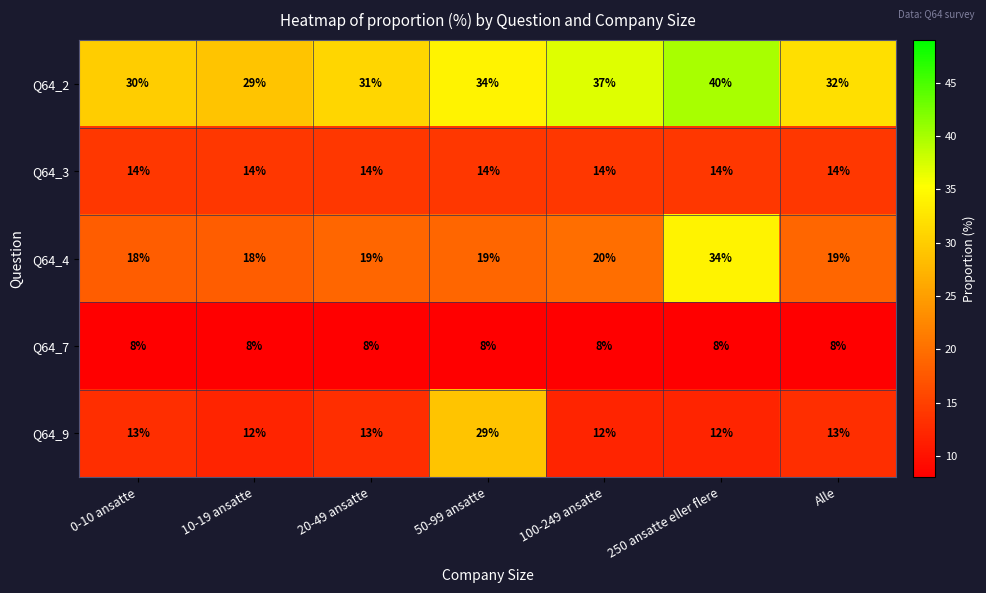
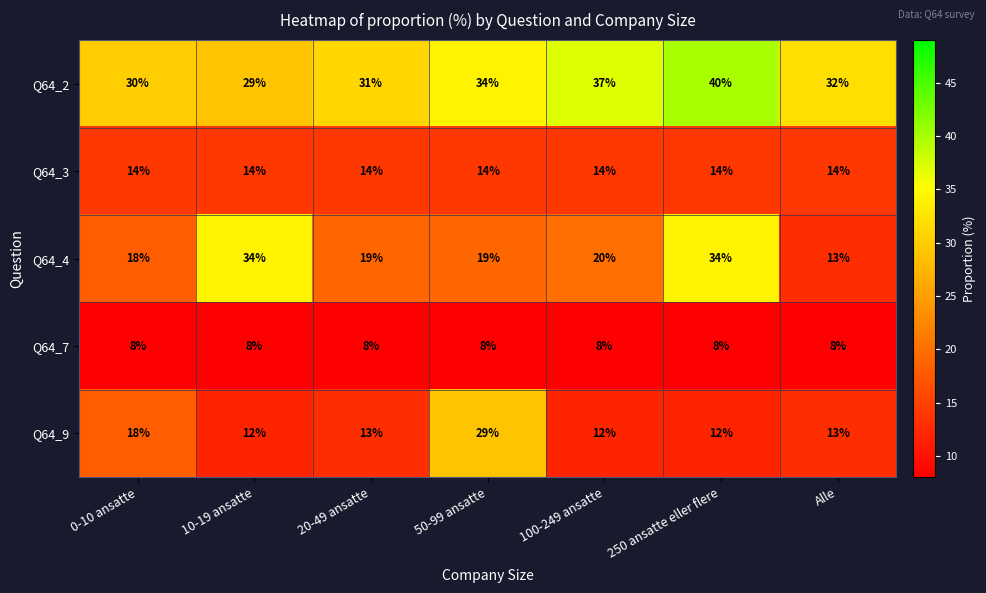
Q64_4, 10-19 ansatte: 18% -> 34%
Q64_4, Alle: 19% -> 13%
Q64_9, 0-10 ansatte: 13% -> 18%
